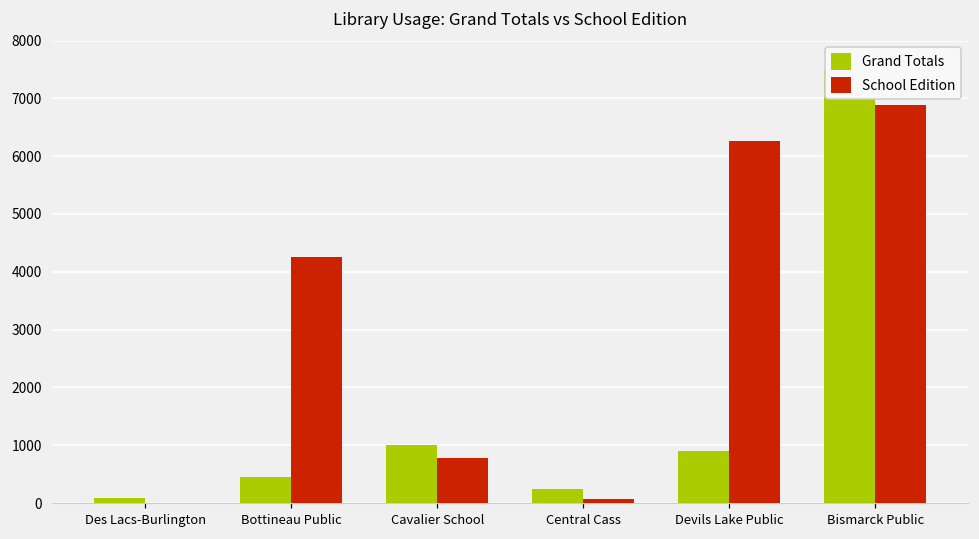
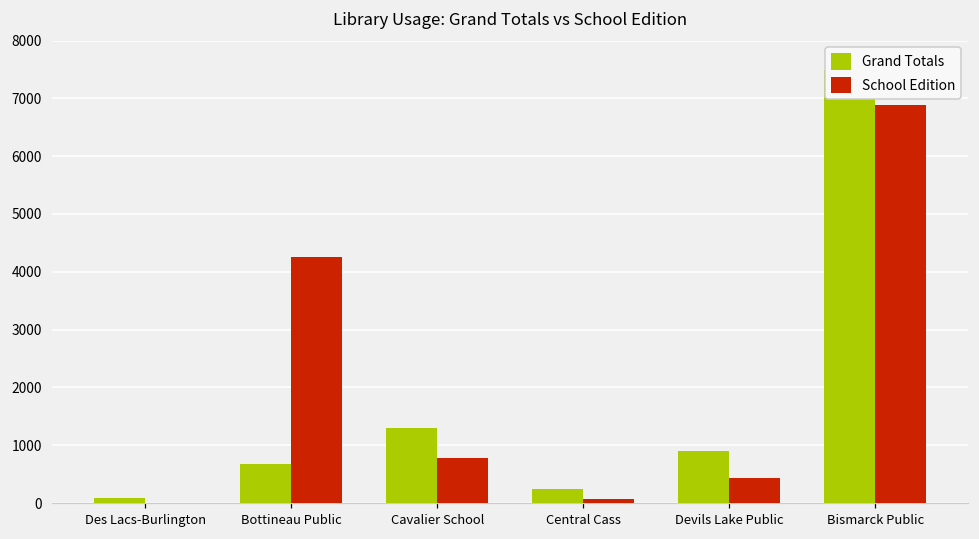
Grand Totals, Bottineau Public: 400 -> 700
Grand Totals, Cavalier School: 1000 -> 1300
School Edition, Devils Lake Public: 6300 -> 400
